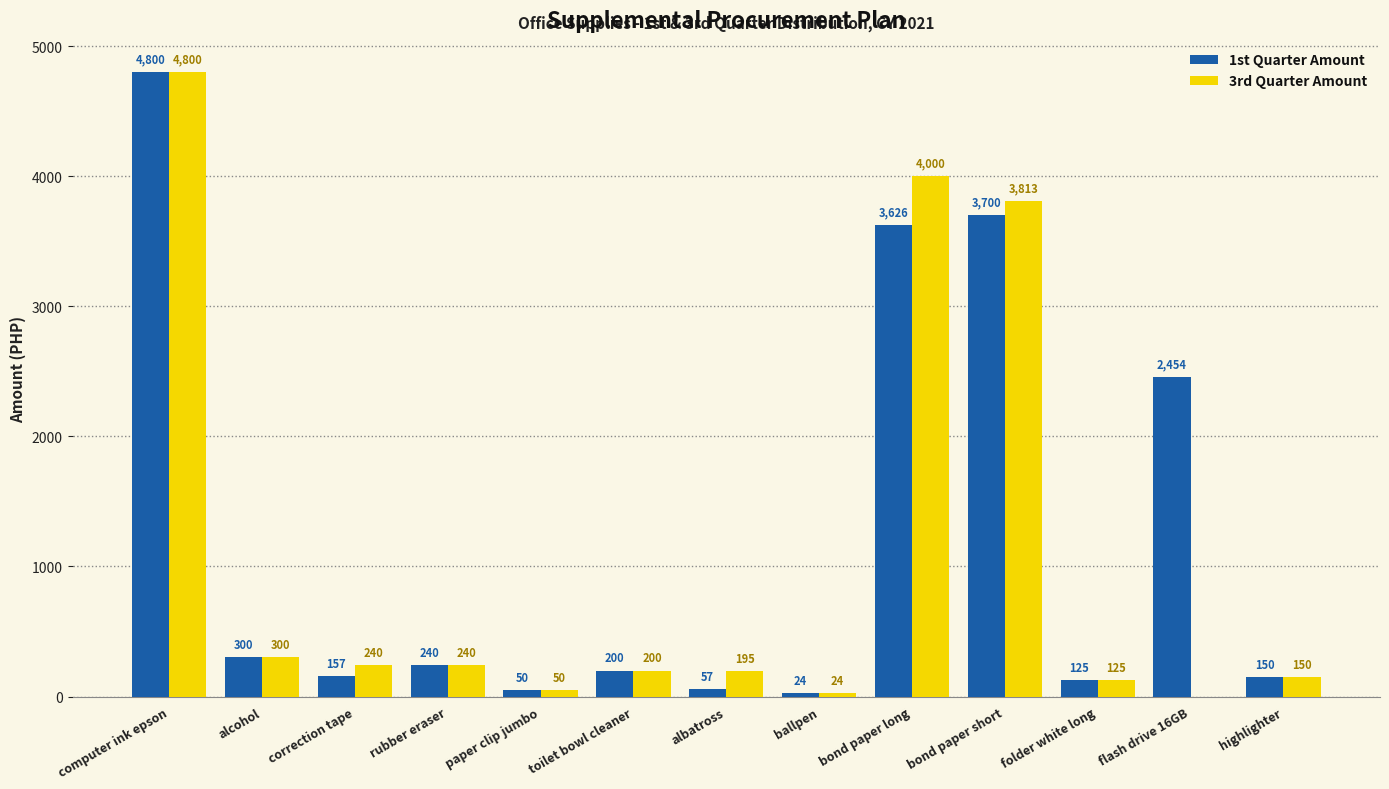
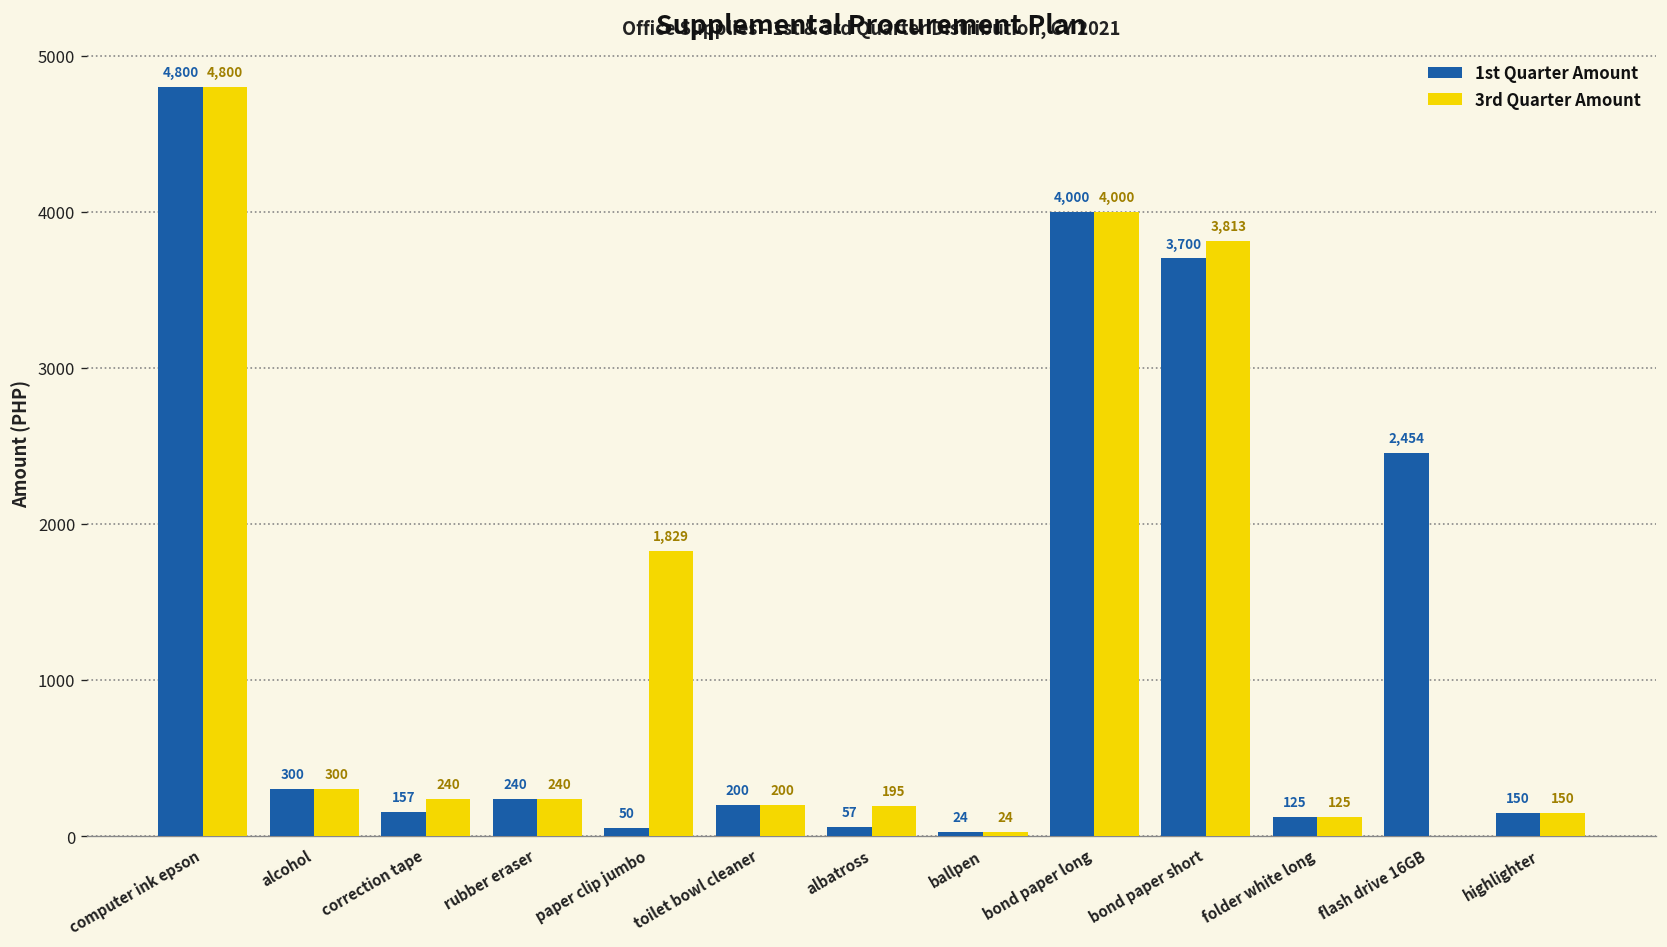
3rd Quarter Amount, paper clip jumbo: 50 -> 1,829
1st Quarter Amount, bond paper long: 3,626 -> 4,000
